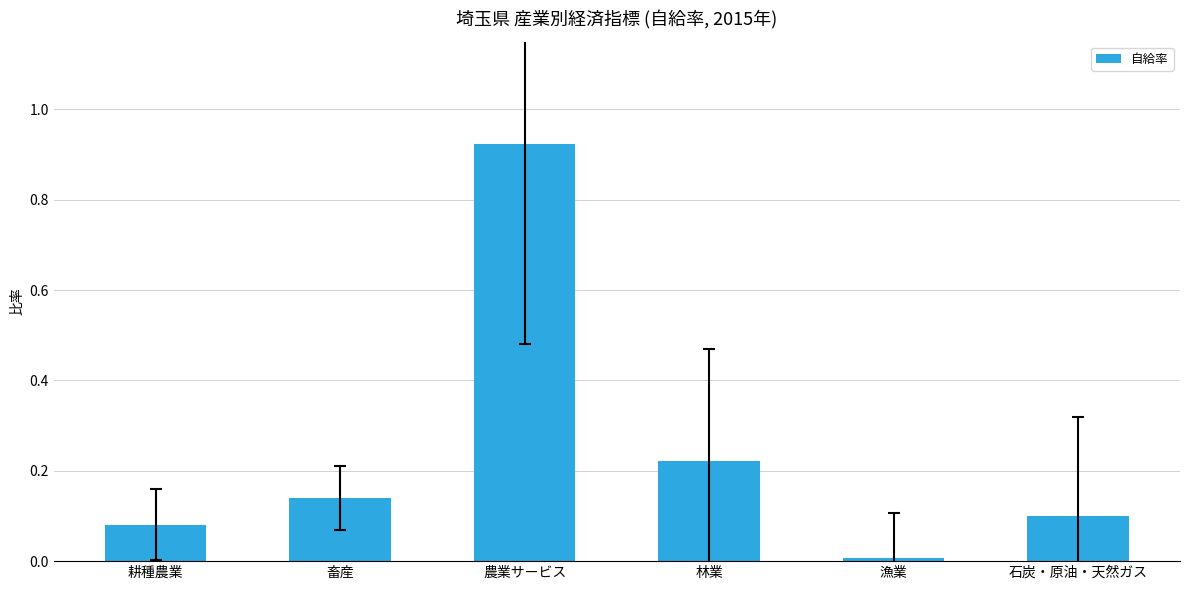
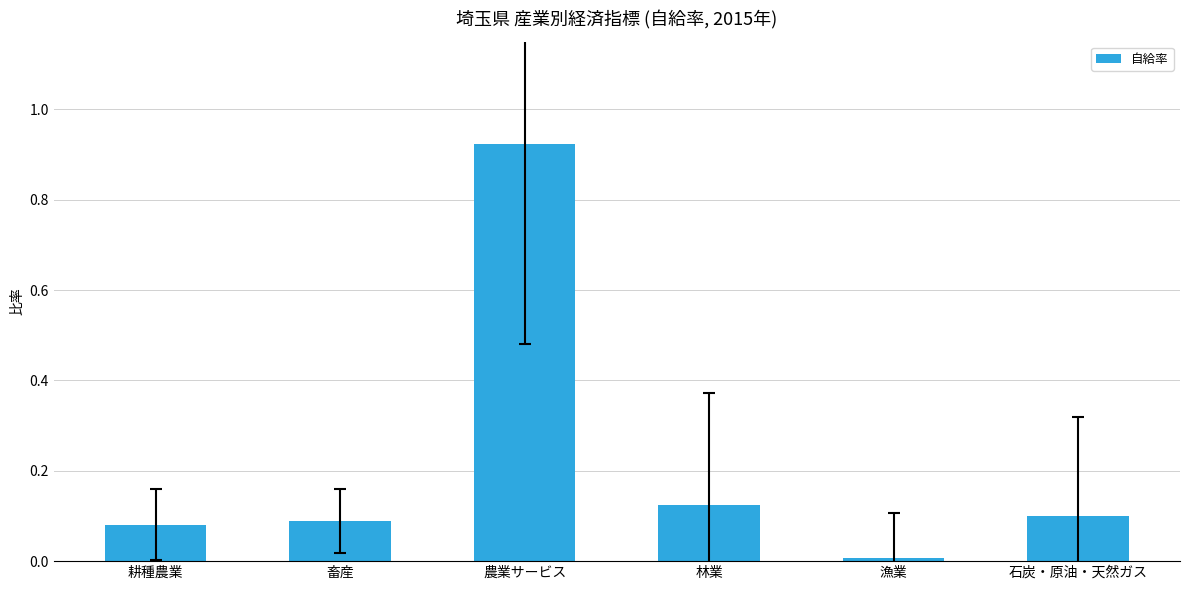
自給率, 畜産: 0.14 -> 0.09
自給率, 林業: 0.22 -> 0.12
